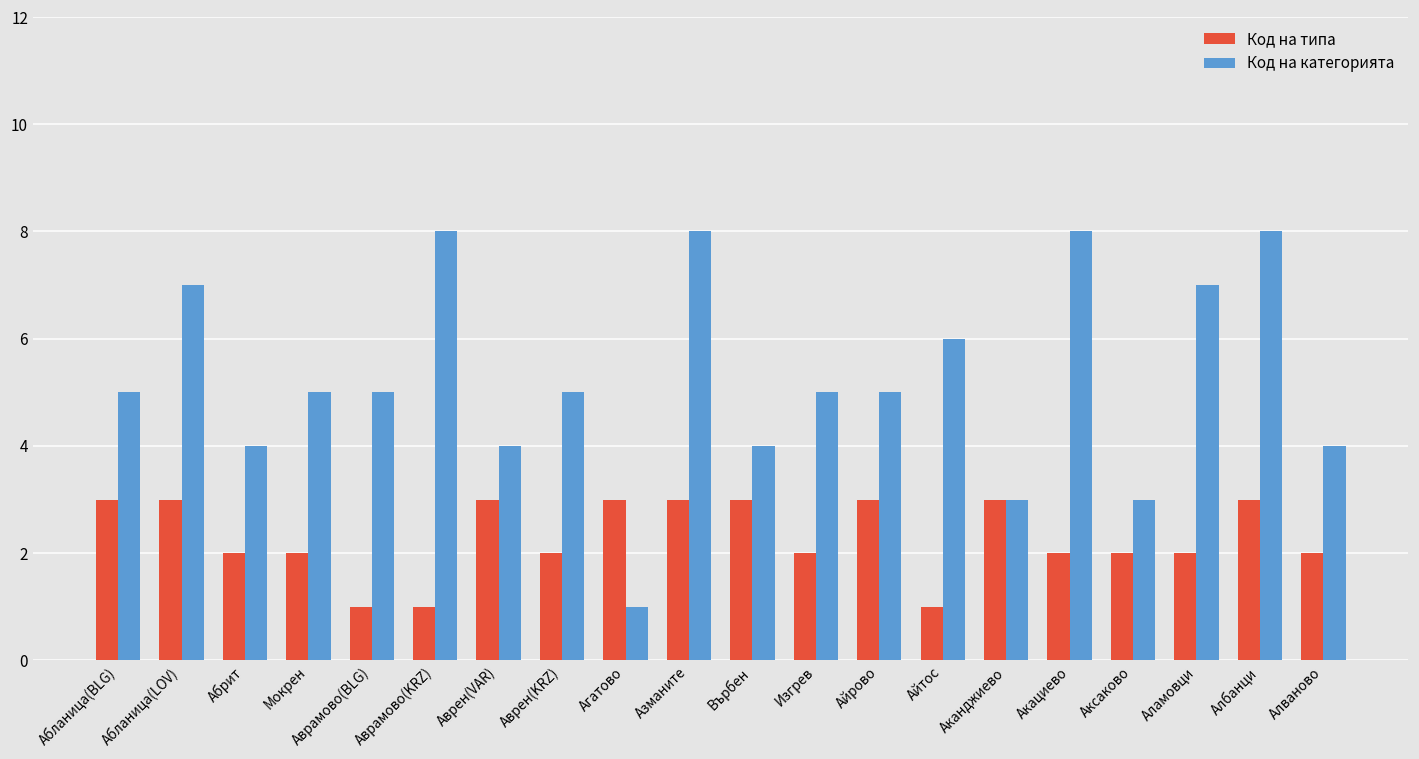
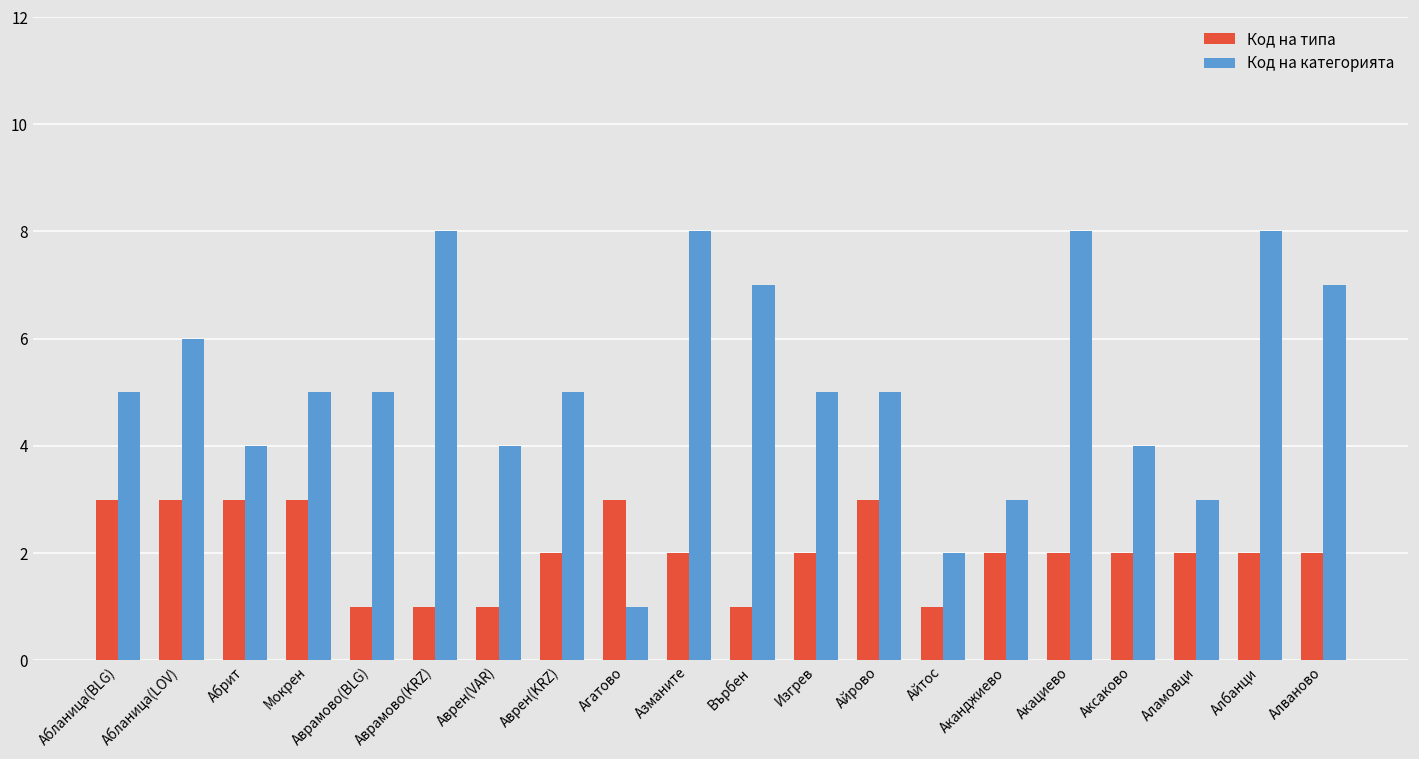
Код на категорията, Абланица(LOV): 7 -> 6
Код на типа, Абрит: 2 -> 3
Код на типа, Мокрен: 2 -> 3
Код на типа, Аврен(VAR): 3 -> 1
Код на типа, Азманите: 3 -> 2
Код на типа, Върбен: 3 -> 1
Код на категорията, Върбен: 4 -> 7
Код на категорията, Айтос: 6 -> 2
Код на типа, Аканджиево: 3 -> 2
Код на категорията, Аксаково: 3 -> 4
Код на категорията, Аламовци: 7 -> 3
Код на типа, Албанци: 3 -> 2
Код на категорията, Алваново: 4 -> 7
